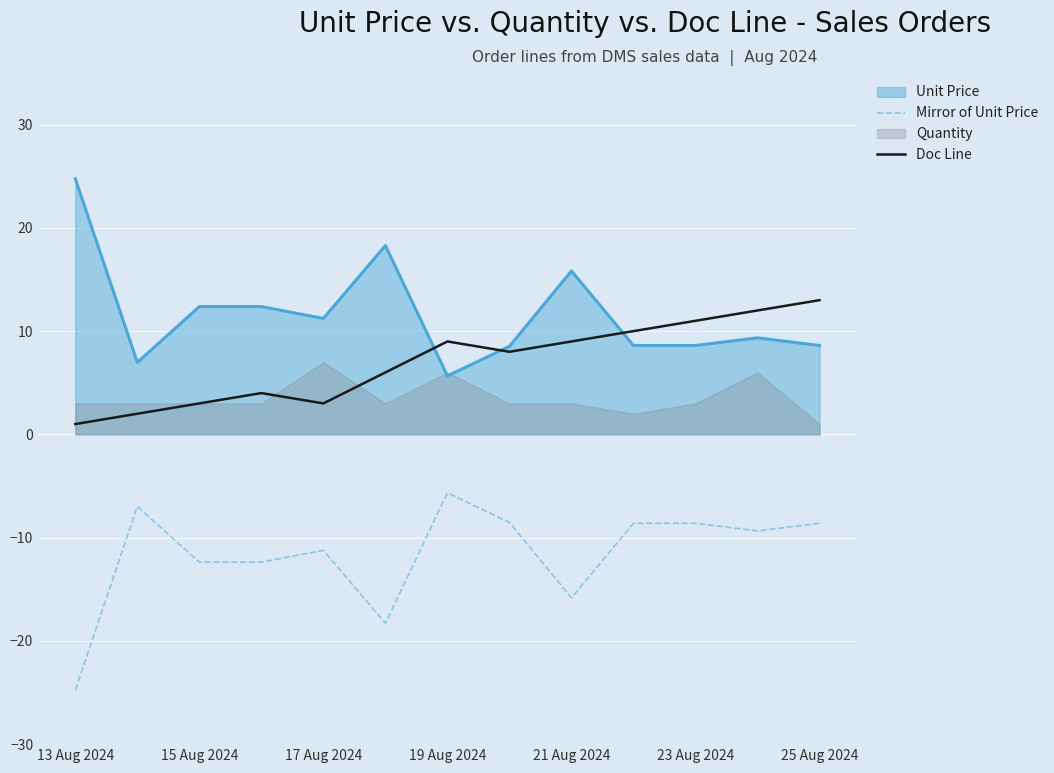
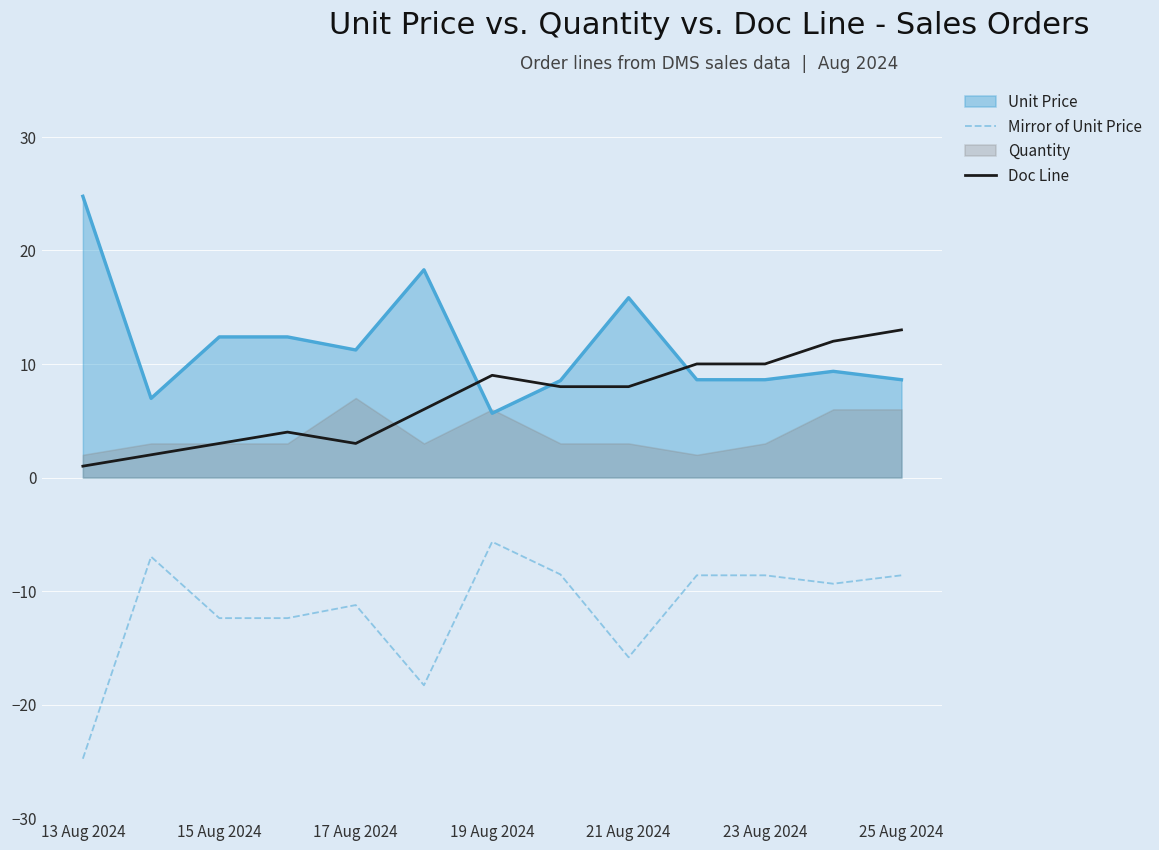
Quantity, 13 Aug 2024: 3 -> 2
Doc Line, 21 Aug 2024: 9 -> 8
Doc Line, 23 Aug 2024: 11 -> 10
Quantity, 25 Aug 2024: 1 -> 6
